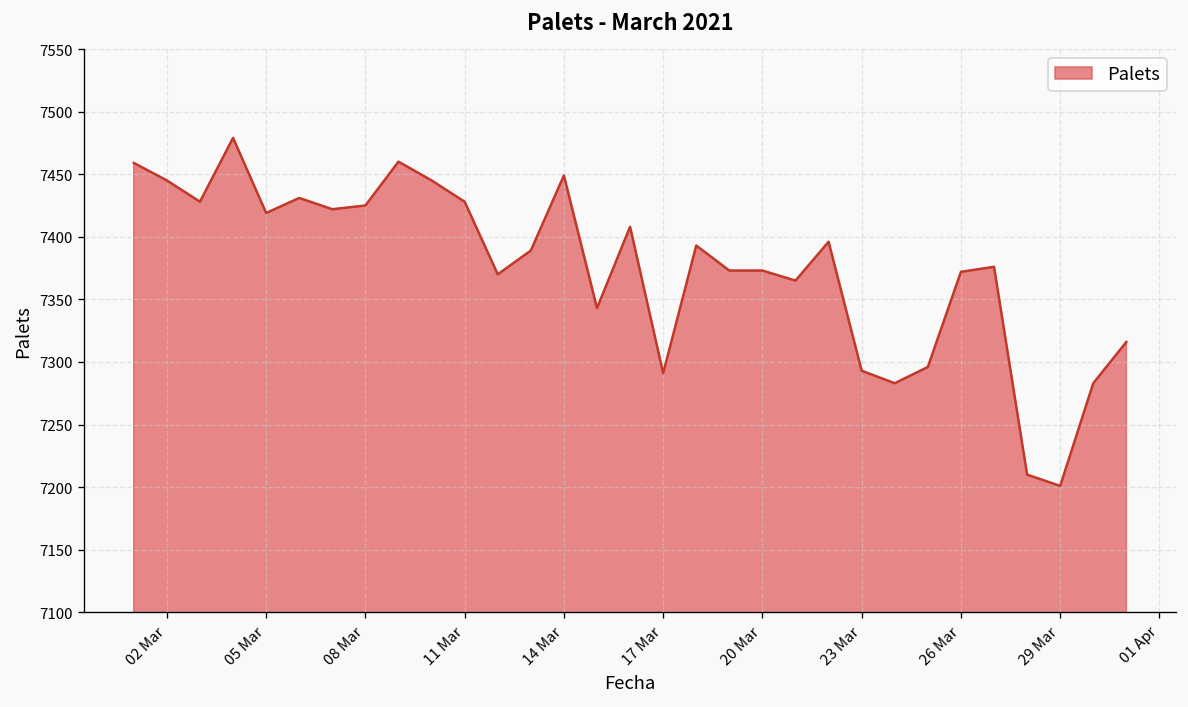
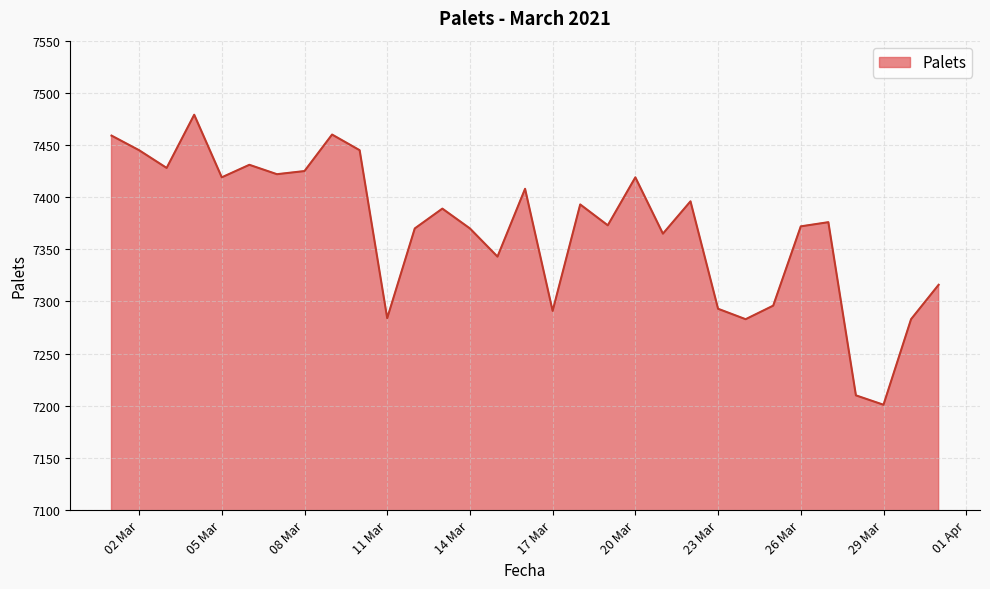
11 Mar: 7428 -> 7284
14 Mar: 7449 -> 7370
20 Mar: 7373 -> 7419
